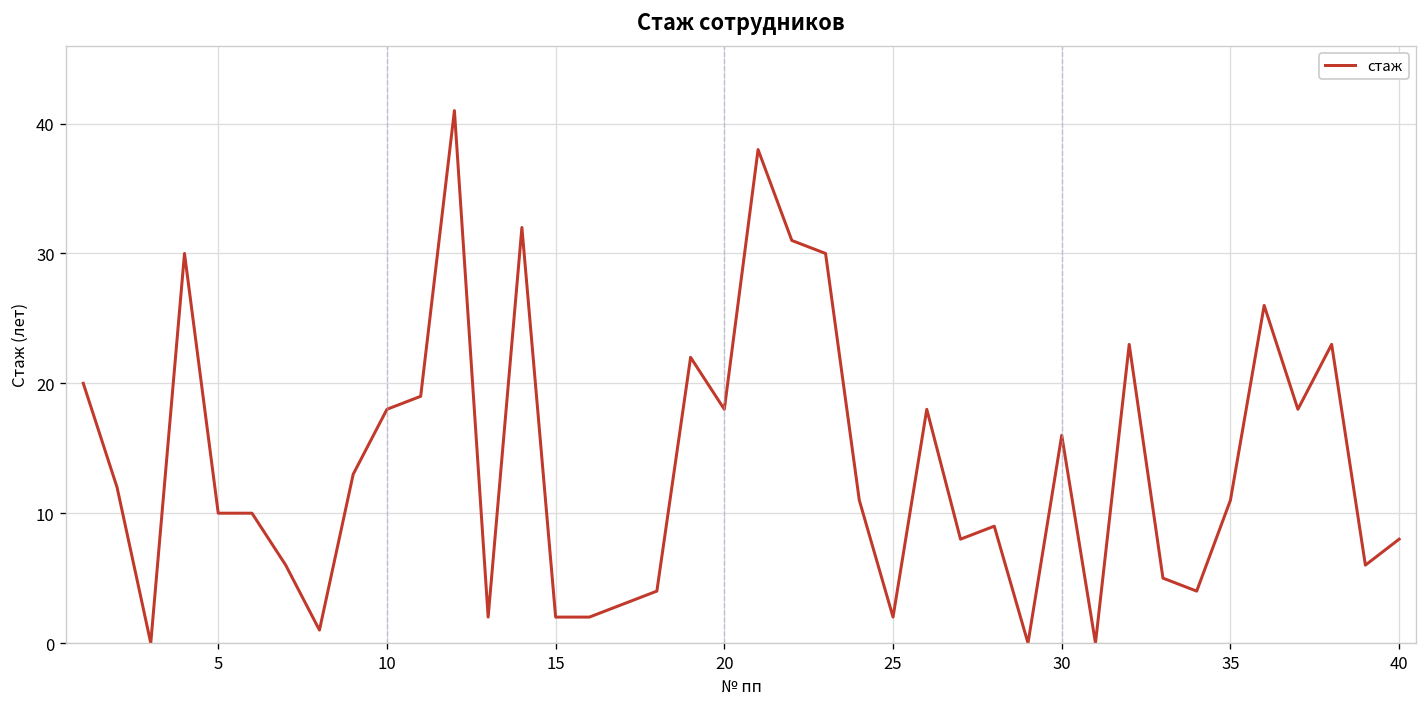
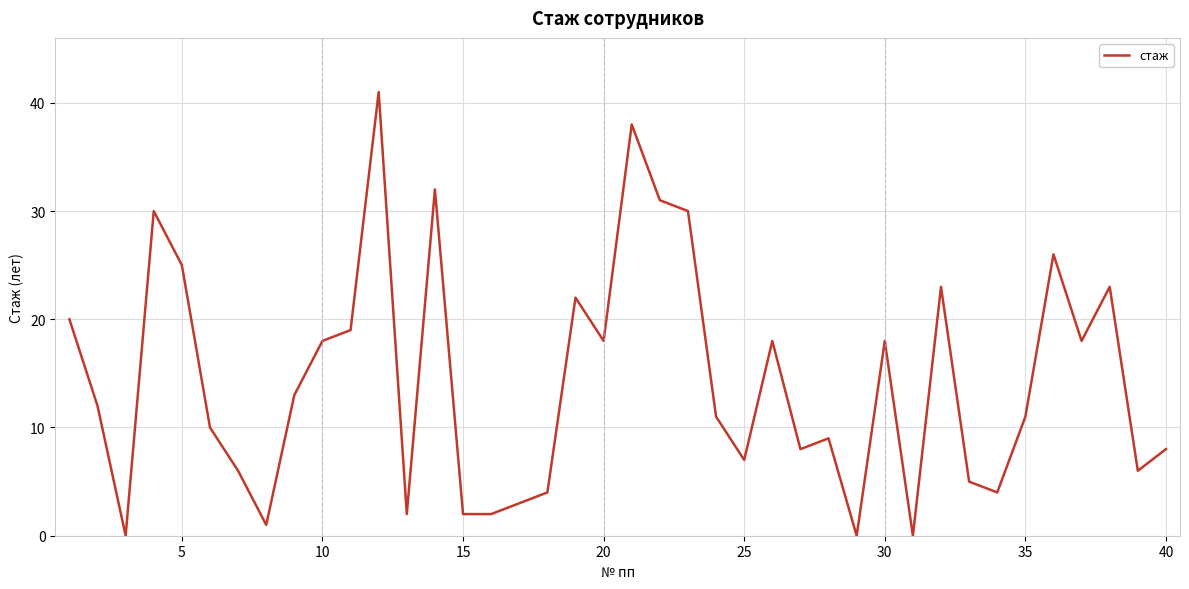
5: 10 -> 25
25: 2 -> 7
30: 16 -> 18
